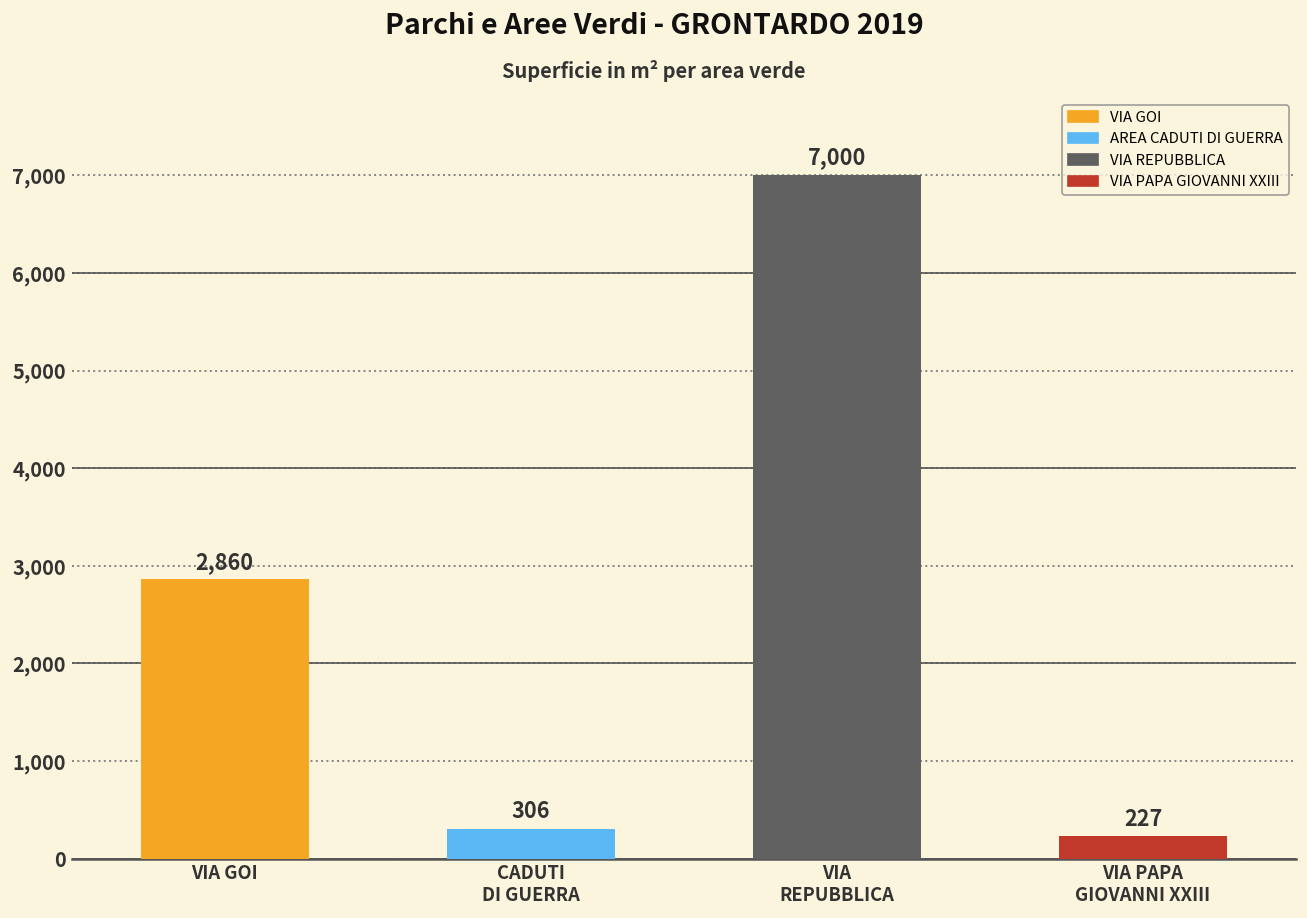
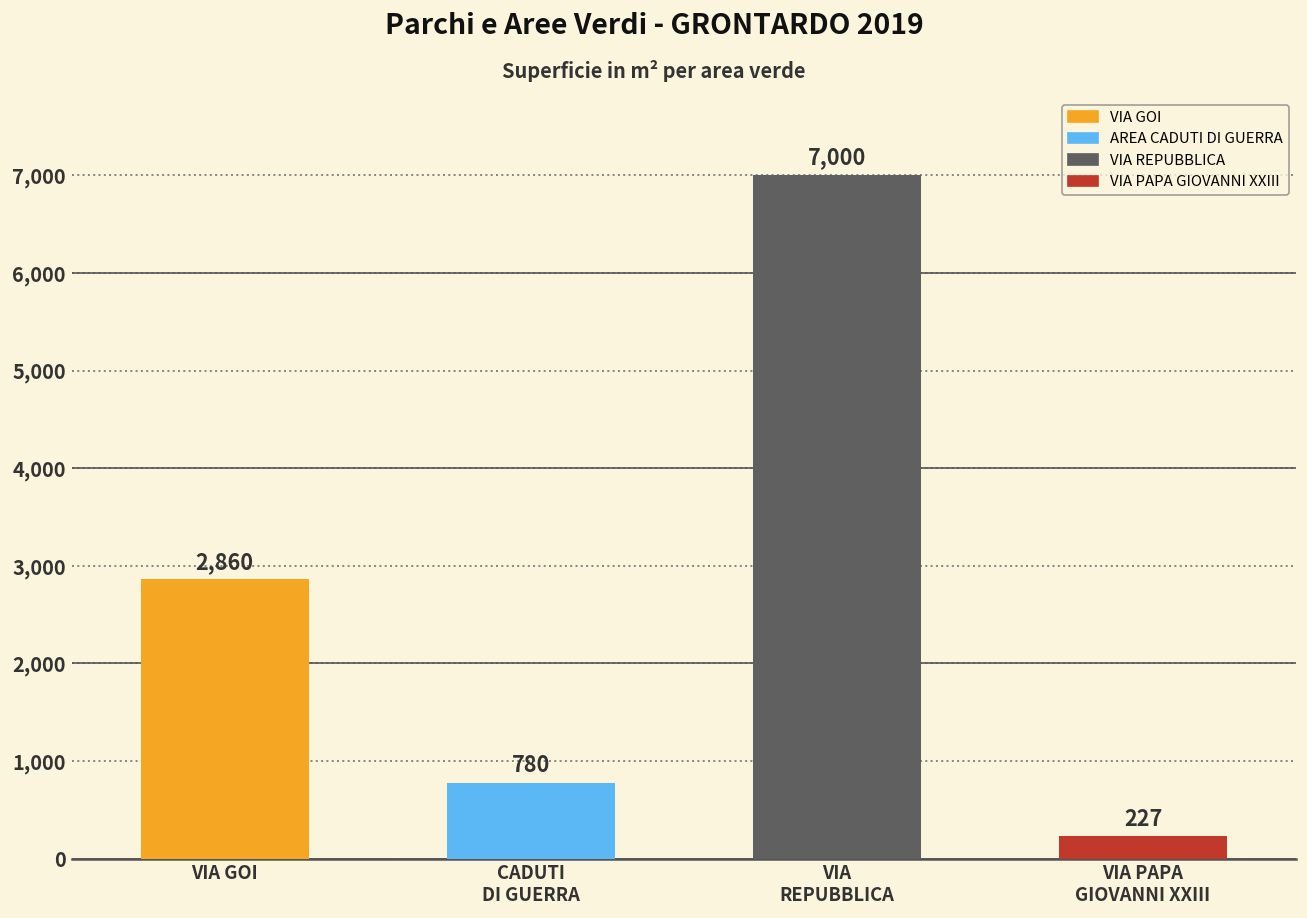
CADUTI DI GUERRA: 306 -> 780
